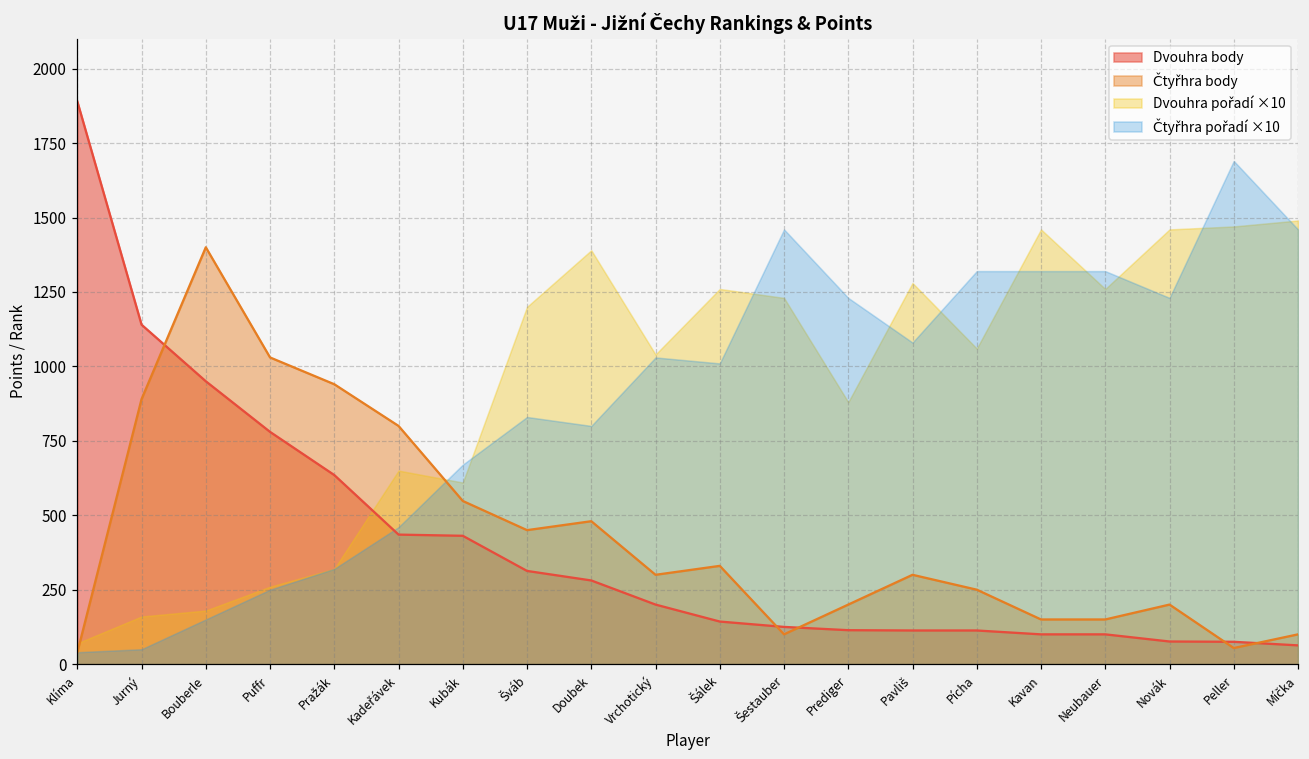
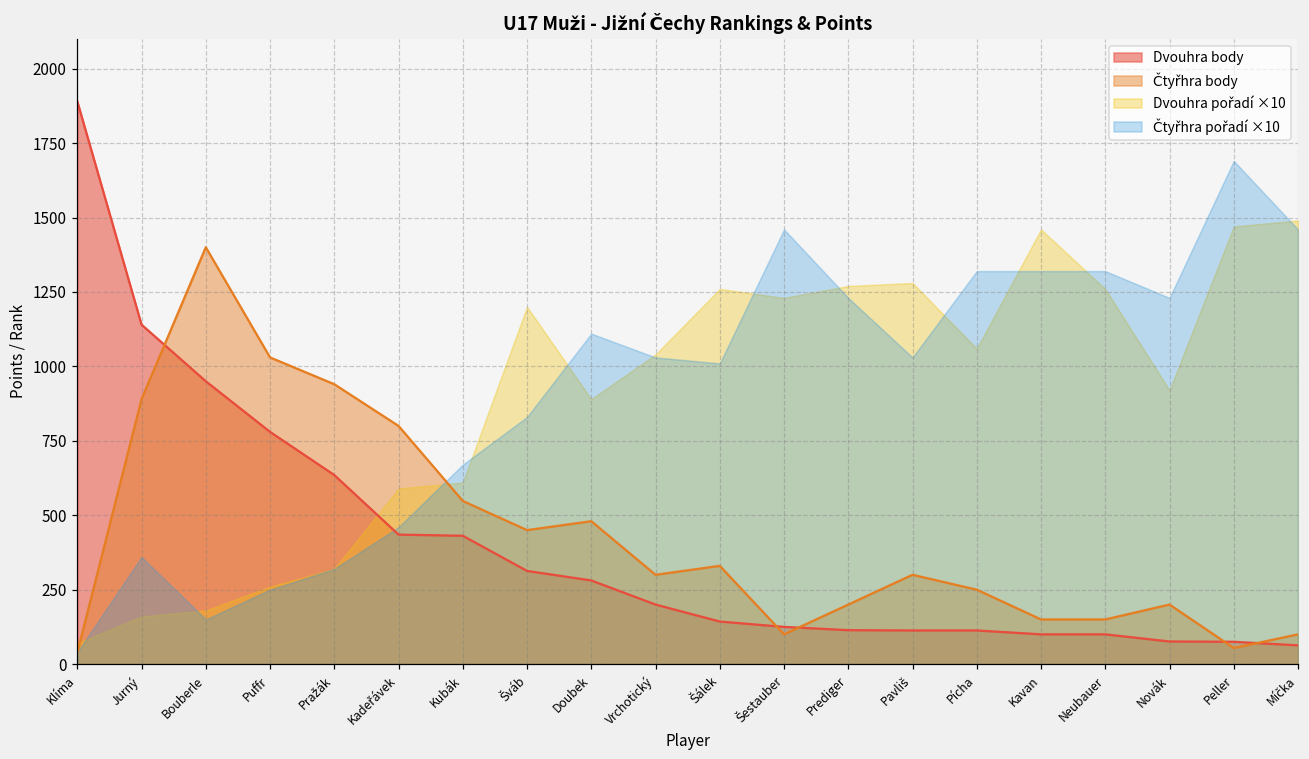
Čtyřhra pořadí ×10, Jurný: 50 -> 360
Dvouhra pořadí ×10, Kadeřávek: 650 -> 590
Dvouhra pořadí ×10, Doubek: 1390 -> 890
Čtyřhra pořadí ×10, Doubek: 800 -> 1110
Dvouhra pořadí ×10, Prediger: 880 -> 1270
Čtyřhra pořadí ×10, Pavliš: 1080 -> 1030
Dvouhra pořadí ×10, Novák: 1460 -> 920
